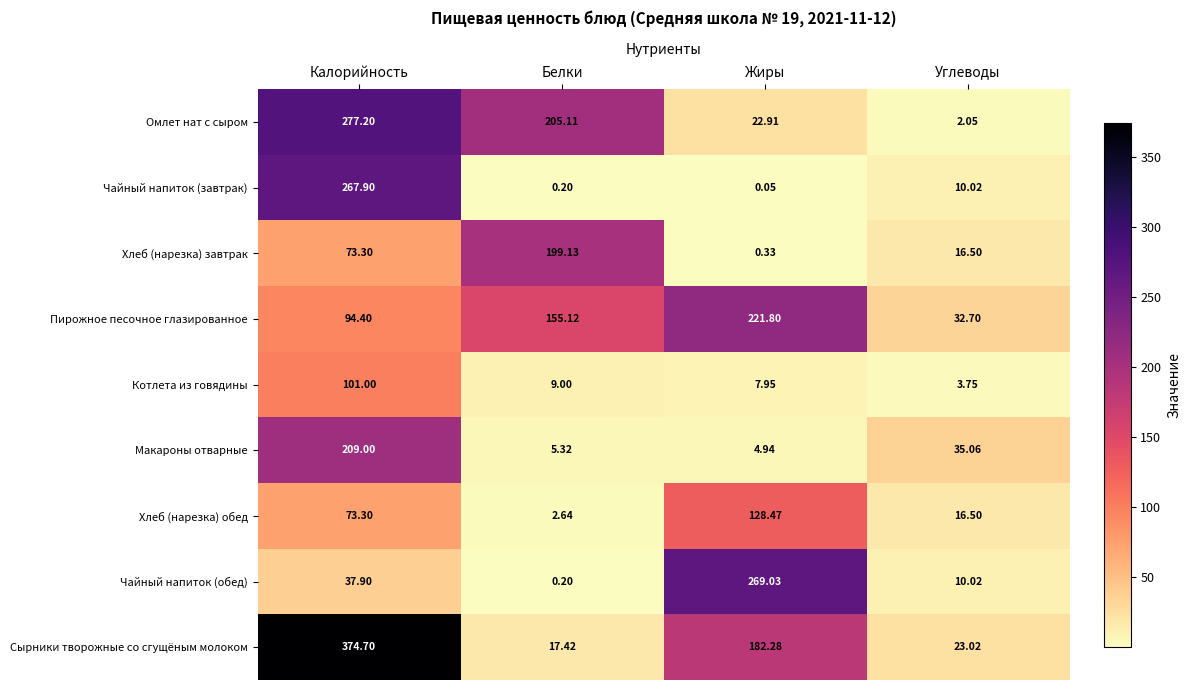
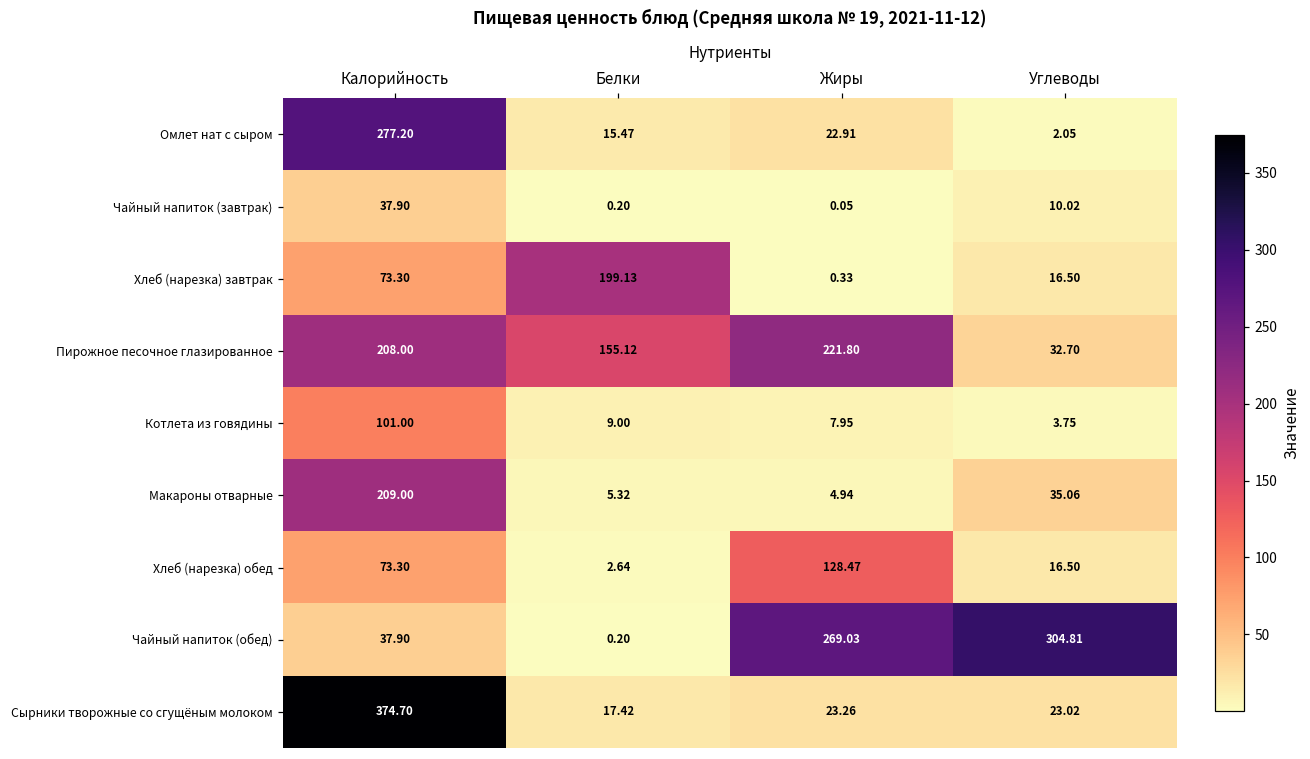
Омлет нат с сыром, Белки: 205.11 -> 15.47
Чайный напиток (завтрак), Калорийность: 267.90 -> 37.90
Пирожное песочное глазированное, Калорийность: 94.40 -> 208.00
Чайный напиток (обед), Углеводы: 10.02 -> 304.81
Сырники творожные со сгущёным молоком, Жиры: 182.28 -> 23.26
